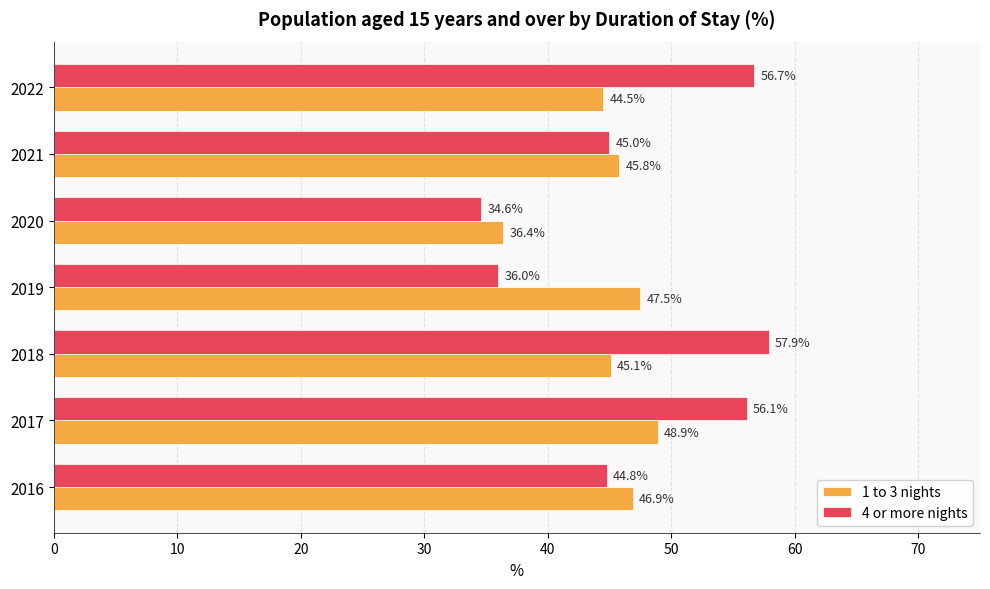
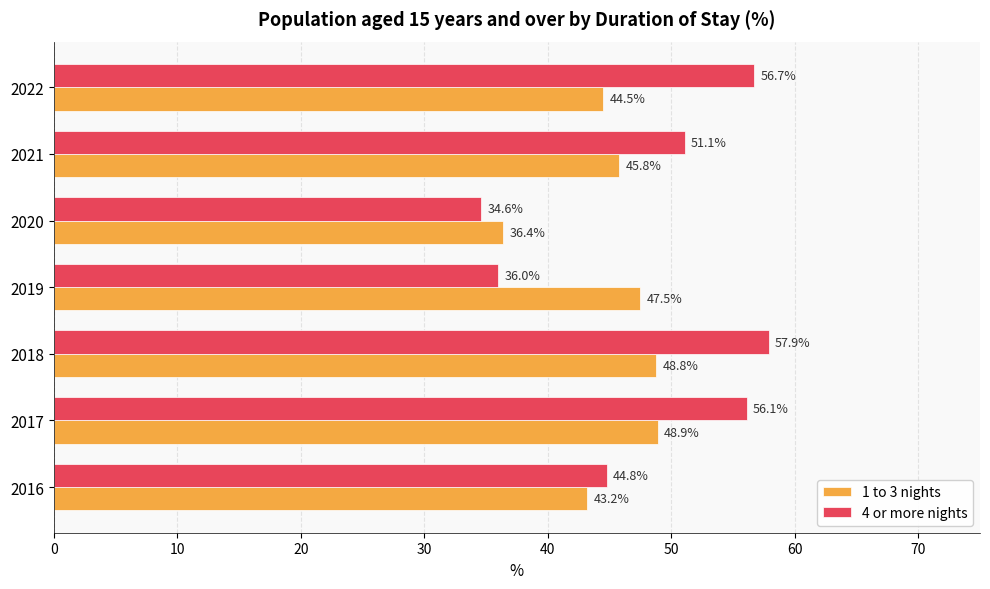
4 or more nights, 2021: 45.0% -> 51.1%
1 to 3 nights, 2018: 45.1% -> 48.8%
1 to 3 nights, 2016: 46.9% -> 43.2%
